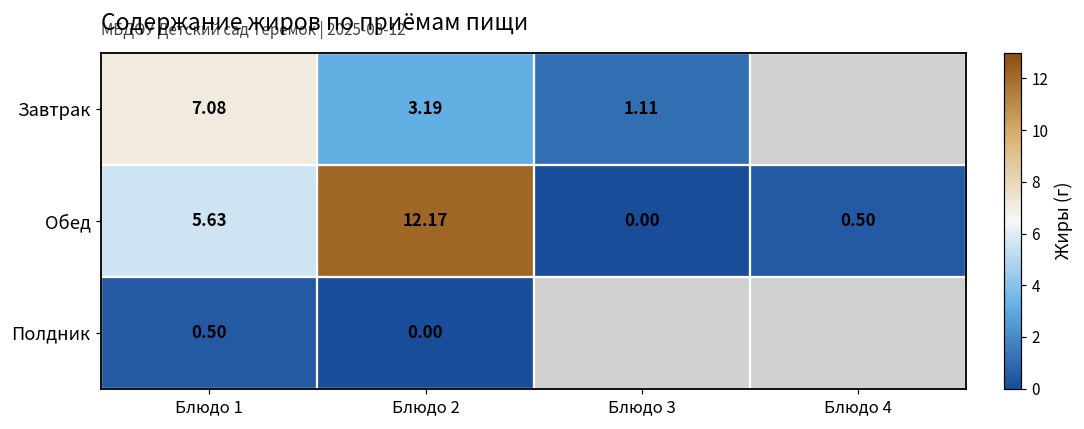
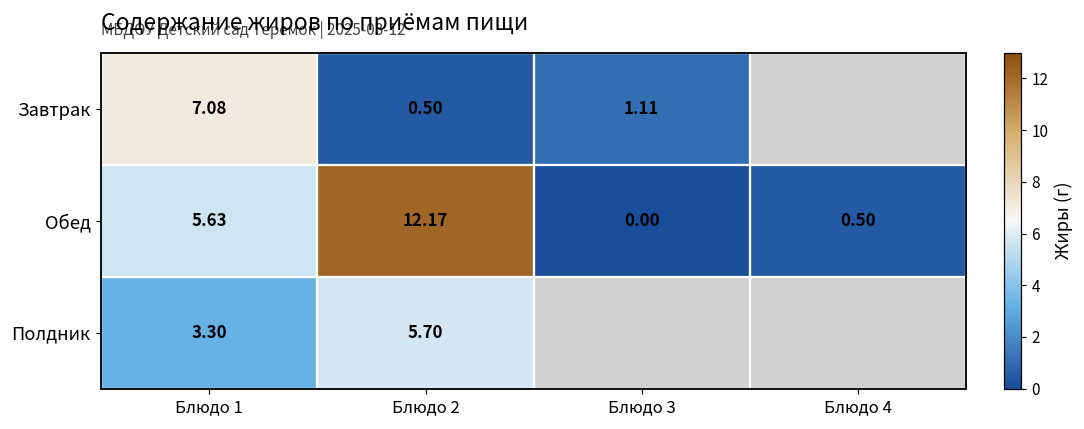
Завтрак, Блюдо 2: 3.19 -> 0.50
Полдник, Блюдо 1: 0.50 -> 3.30
Полдник, Блюдо 2: 0.00 -> 5.70
